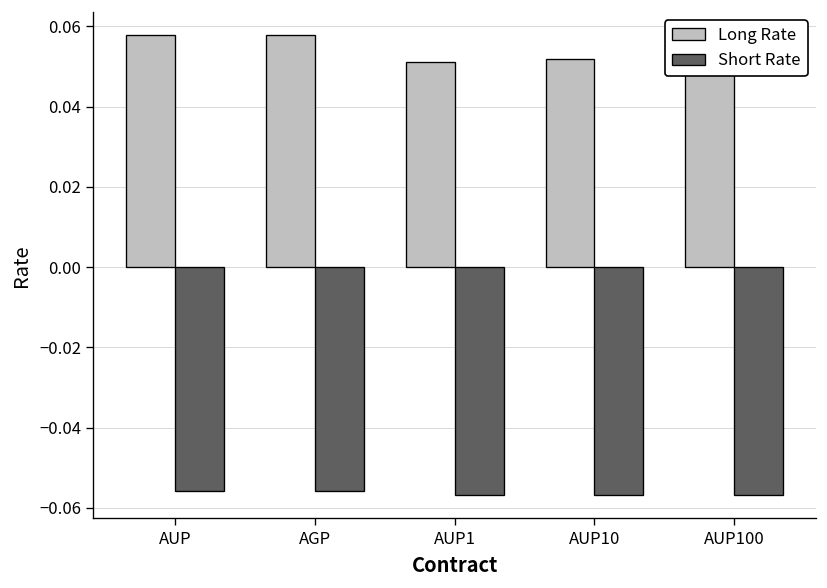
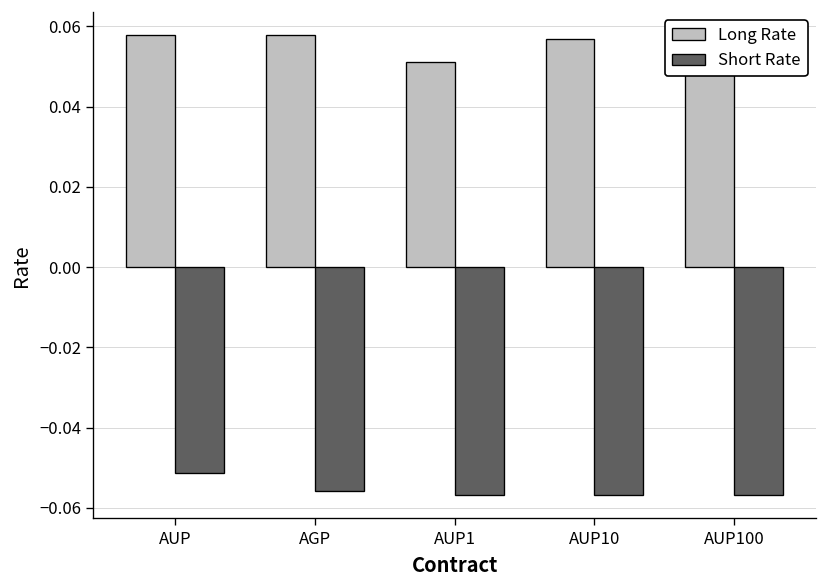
Short Rate, AUP: -0.056 -> -0.051
Long Rate, AUP10: 0.052 -> 0.057
